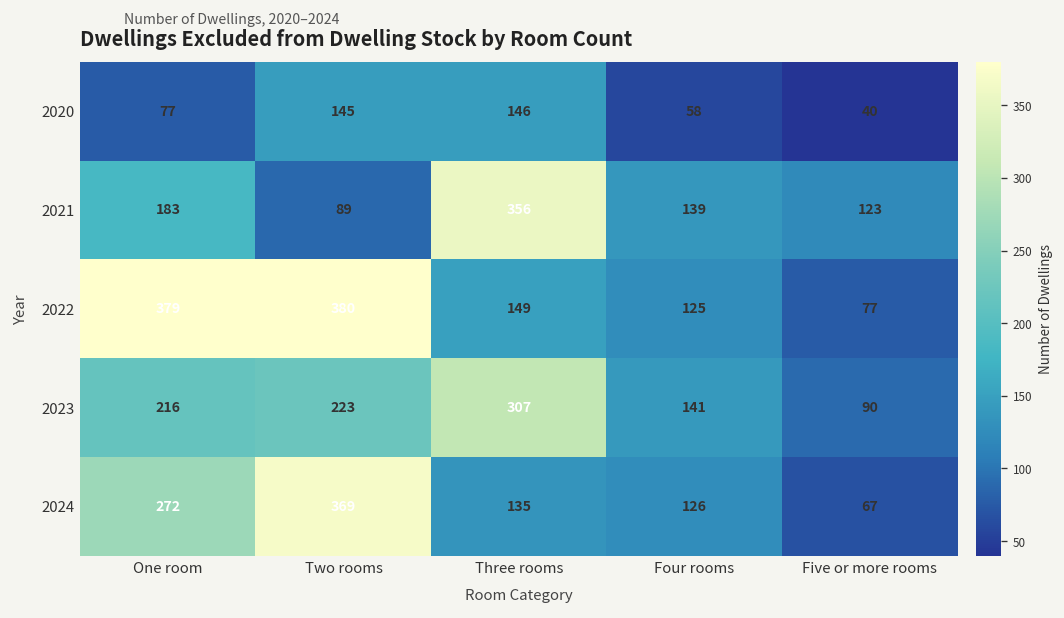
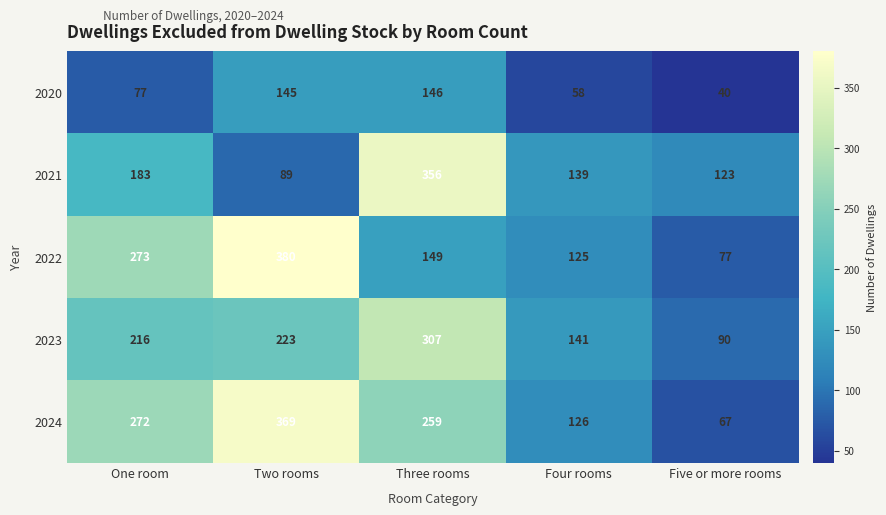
2022, One room: 379 -> 273
2024, Three rooms: 135 -> 259
